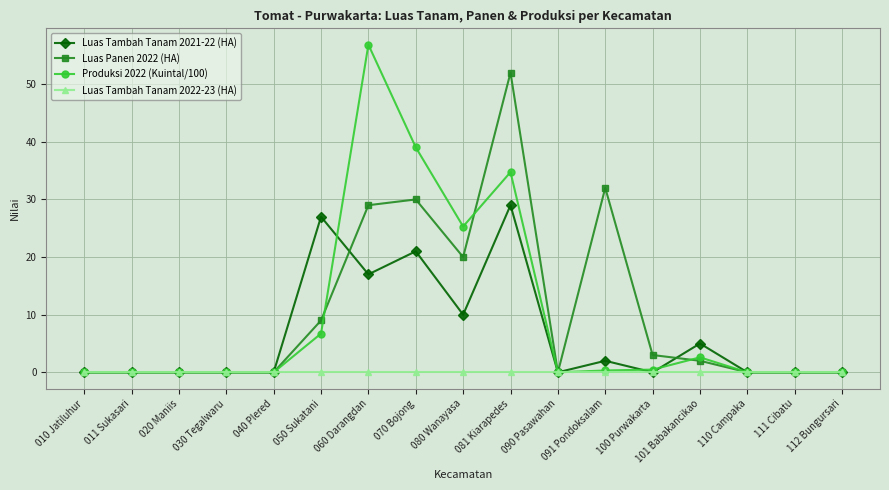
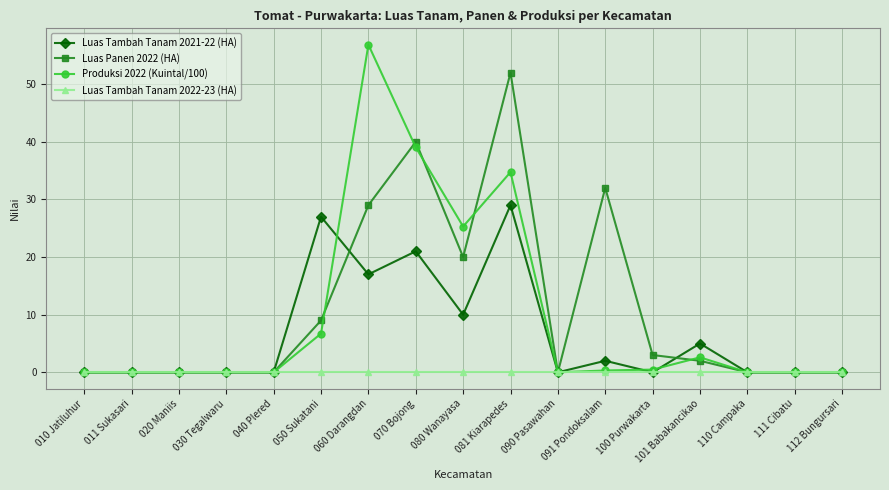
Luas Panen 2022 (HA), 070 Bojong: 30 -> 40
